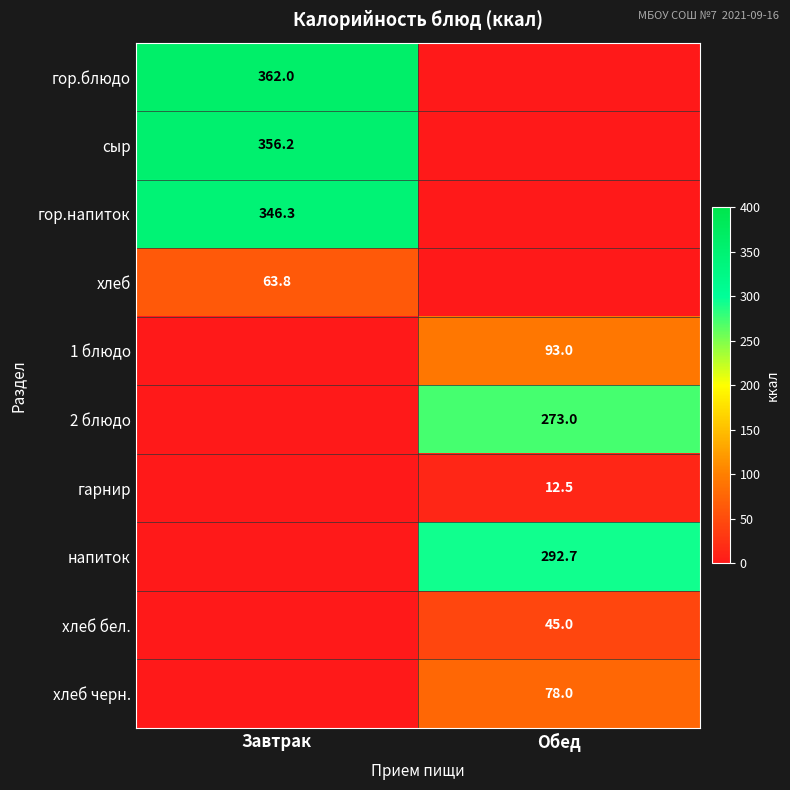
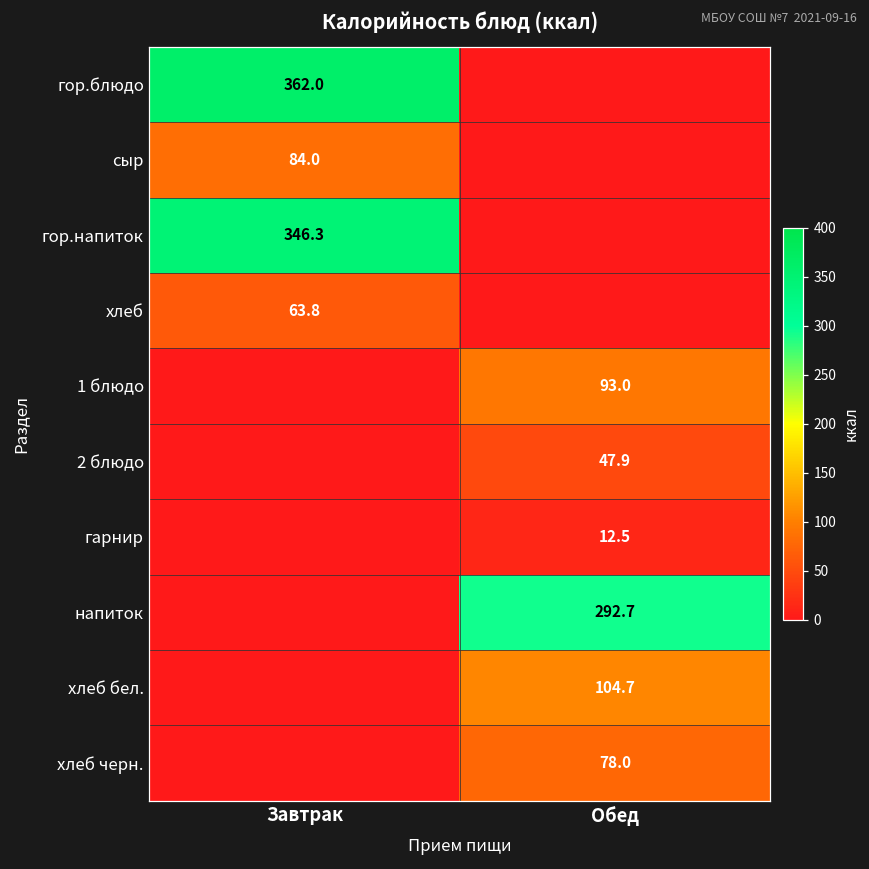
сыр, Завтрак: 356.2 -> 84.0
2 блюдо, Обед: 273.0 -> 47.9
хлеб бел., Обед: 45.0 -> 104.7
